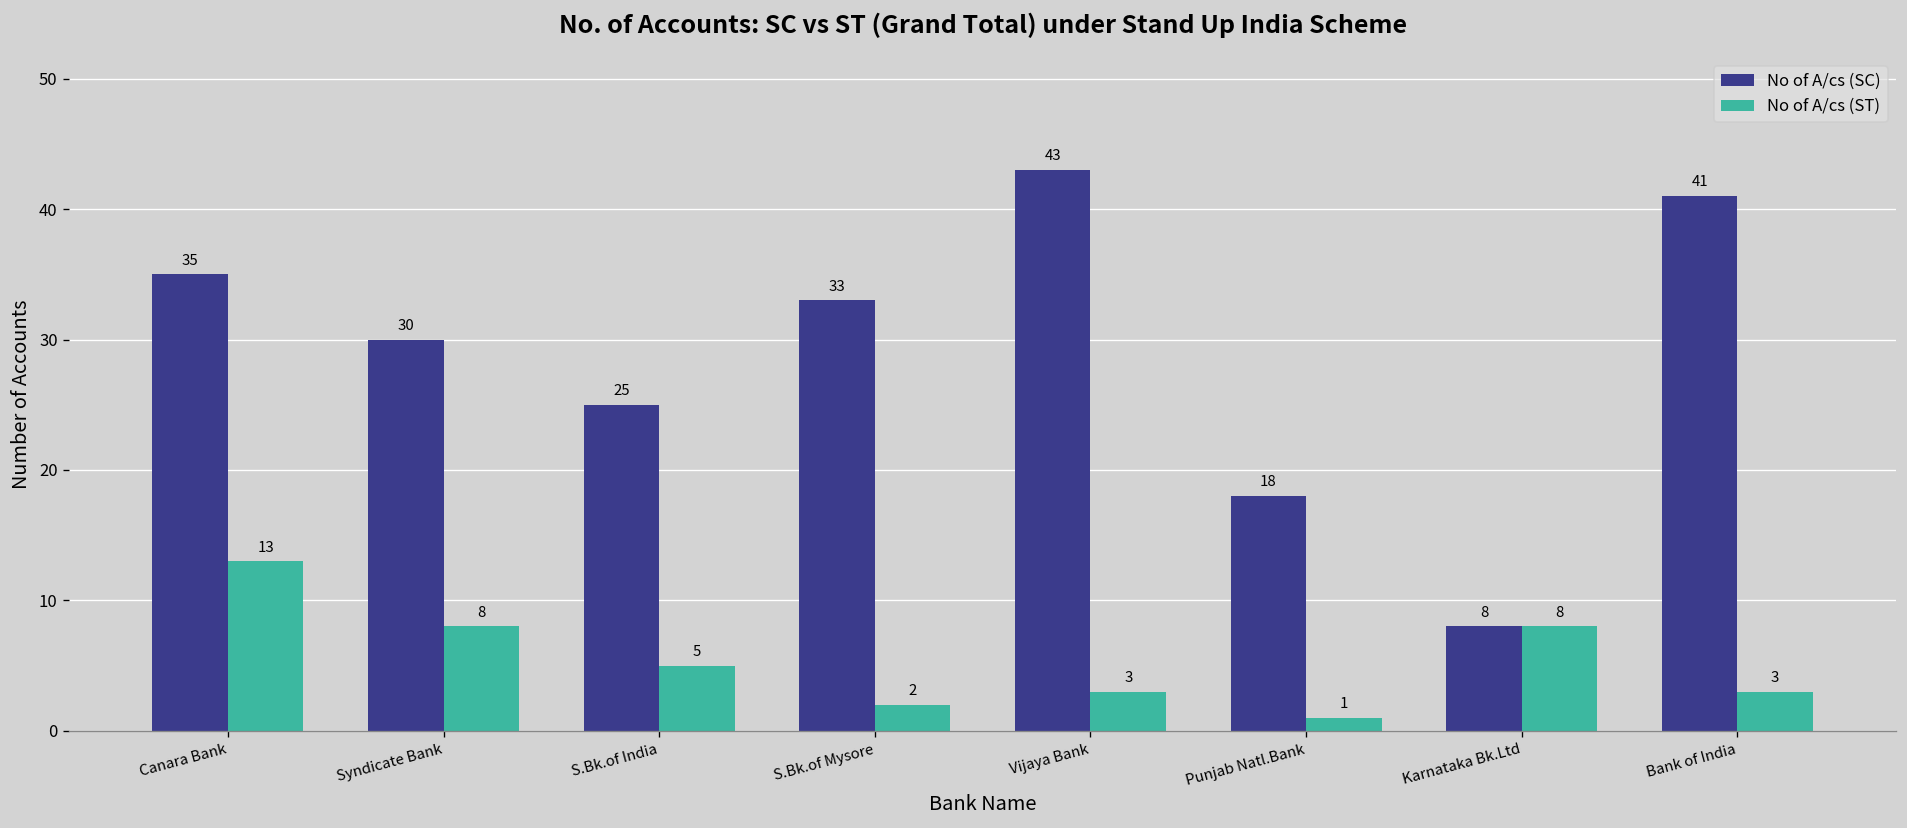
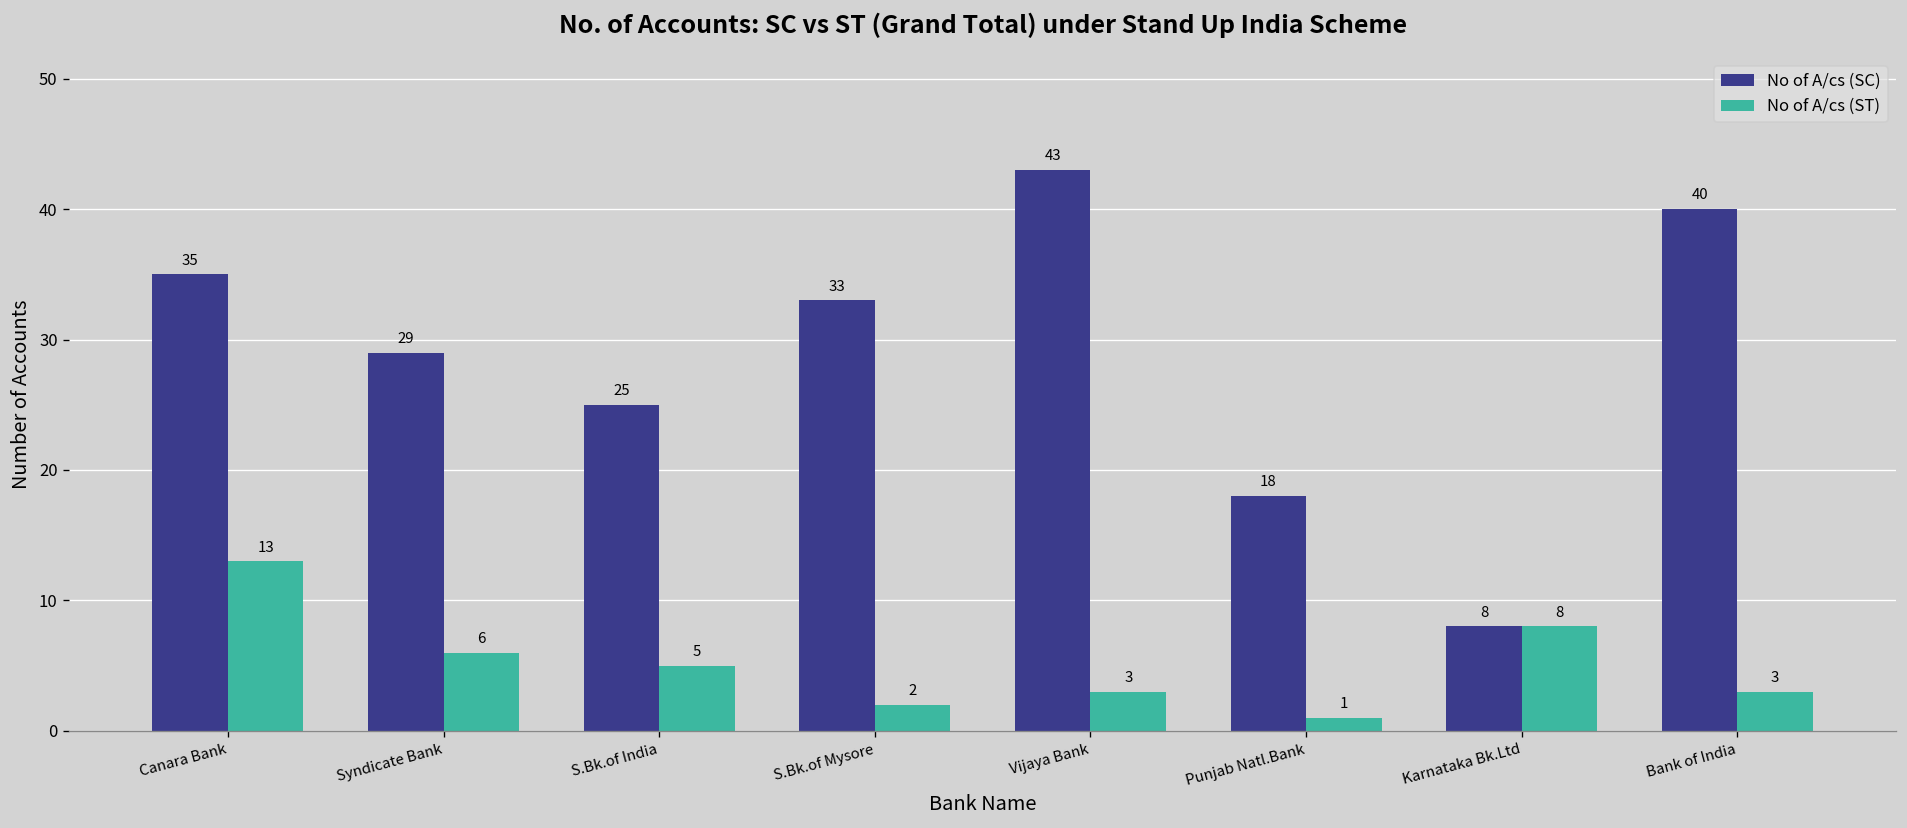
No of A/cs (SC), Syndicate Bank: 30 -> 29
No of A/cs (ST), Syndicate Bank: 8 -> 6
No of A/cs (SC), Bank of India: 41 -> 40
